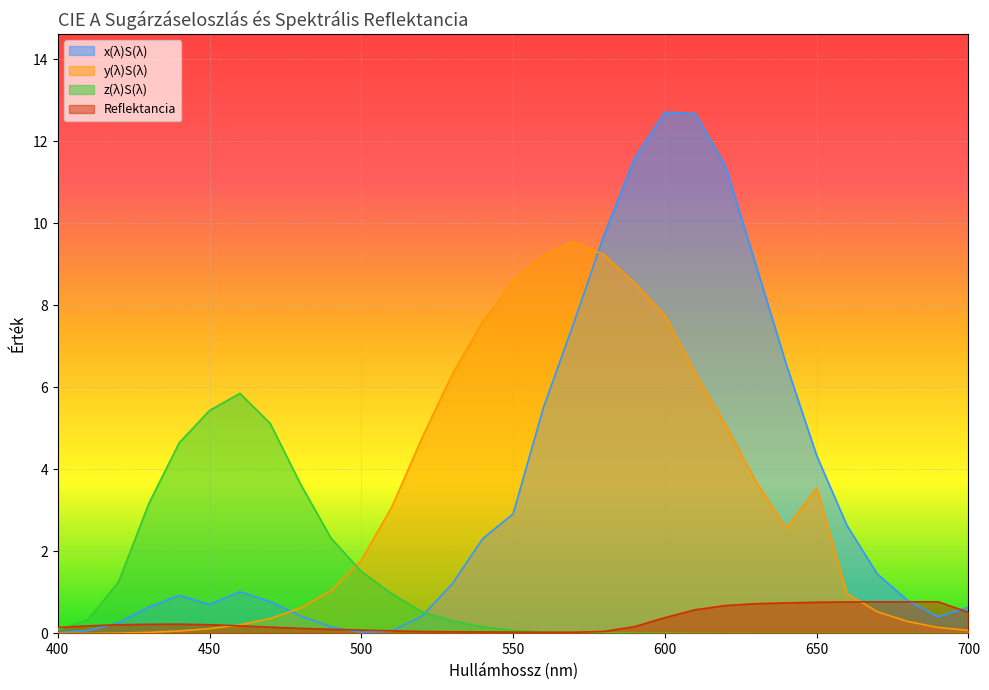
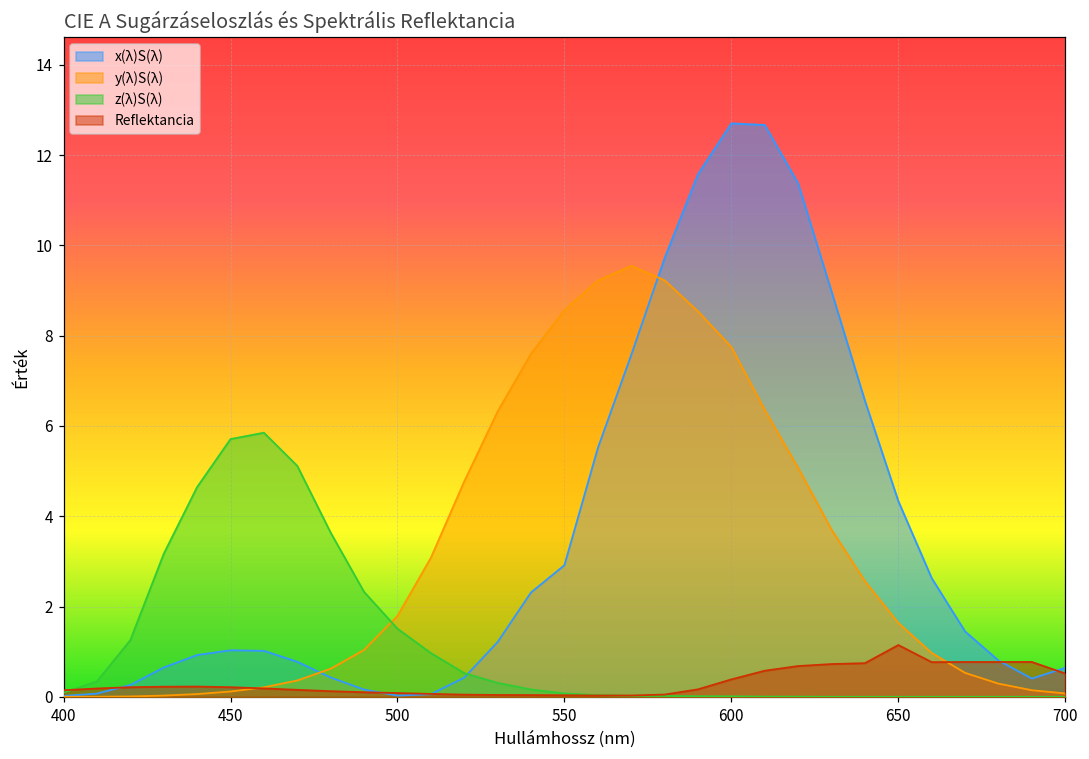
x(λ)S(λ), 450: 0.7 -> 1.0
z(λ)S(λ), 450: 5.4 -> 5.7
y(λ)S(λ), 650: 3.5 -> 1.6
Reflektancia, 650: 0.8 -> 1.1
